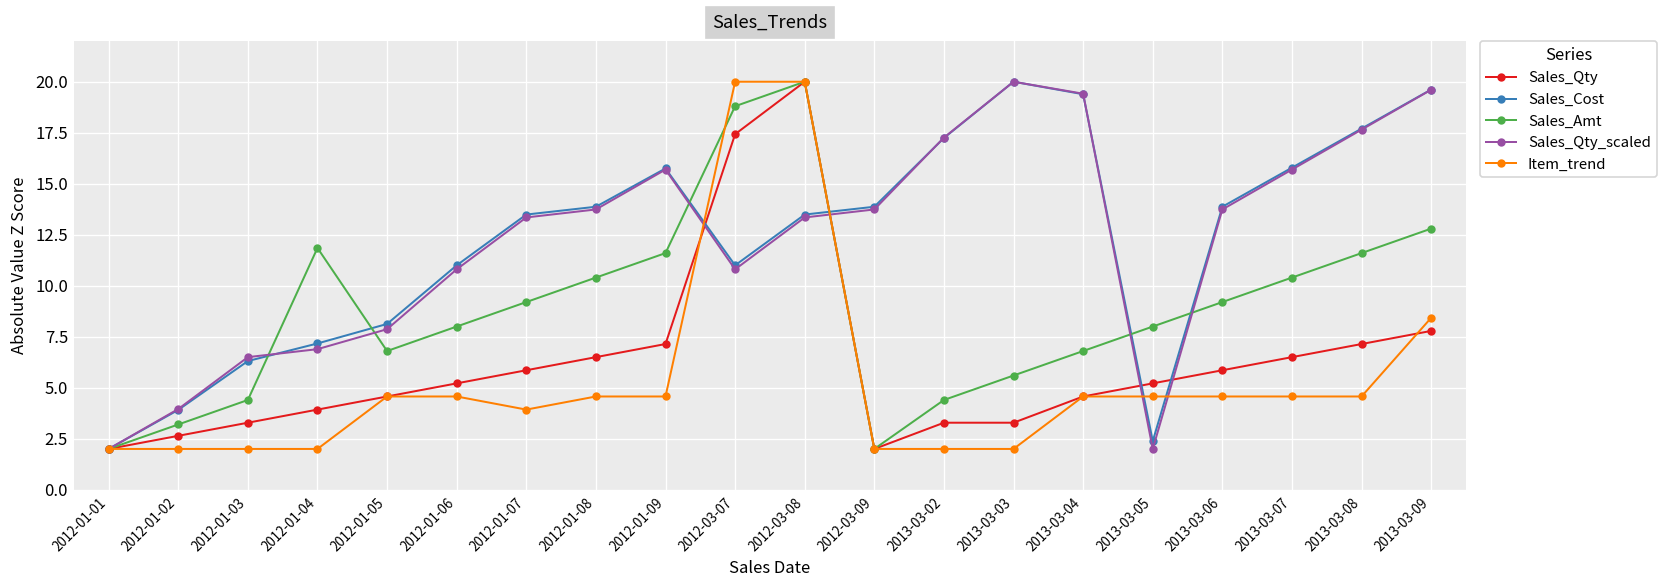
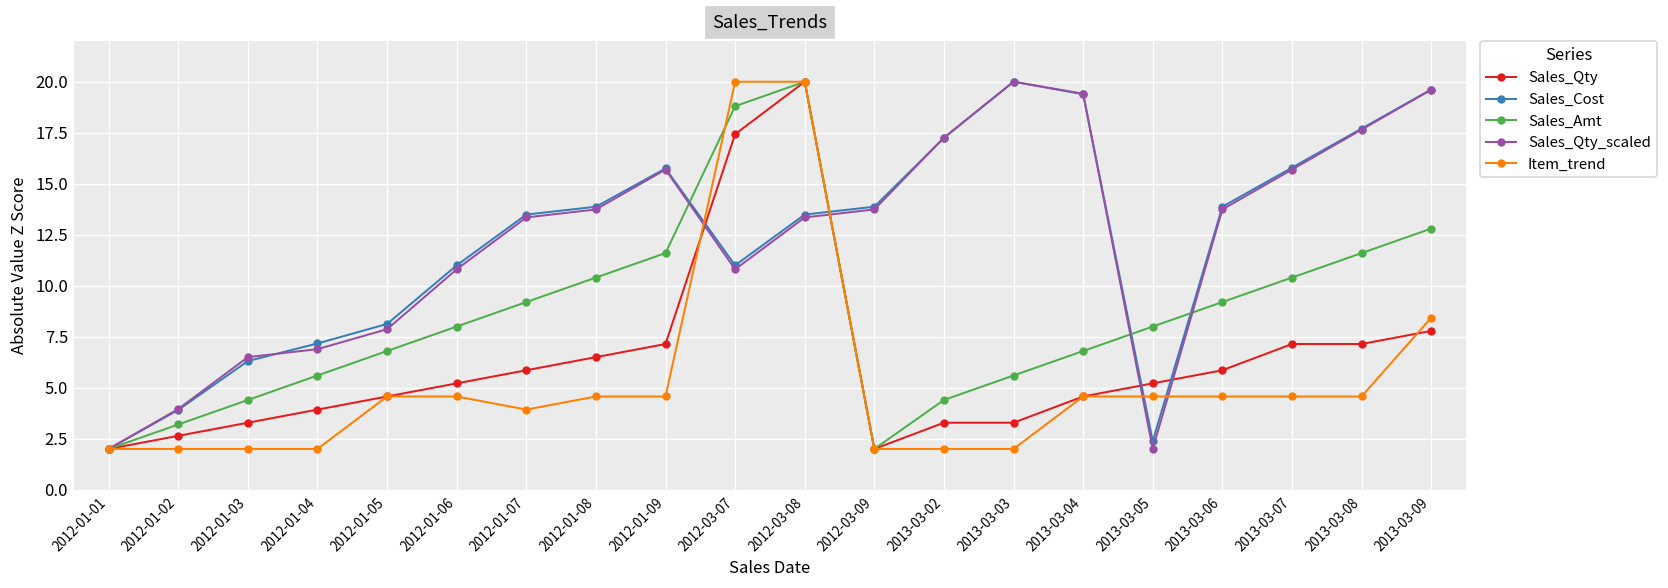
Sales_Amt, 2012-01-04: 11.9 -> 5.6
Sales_Qty, 2013-03-07: 6.5 -> 7.1
